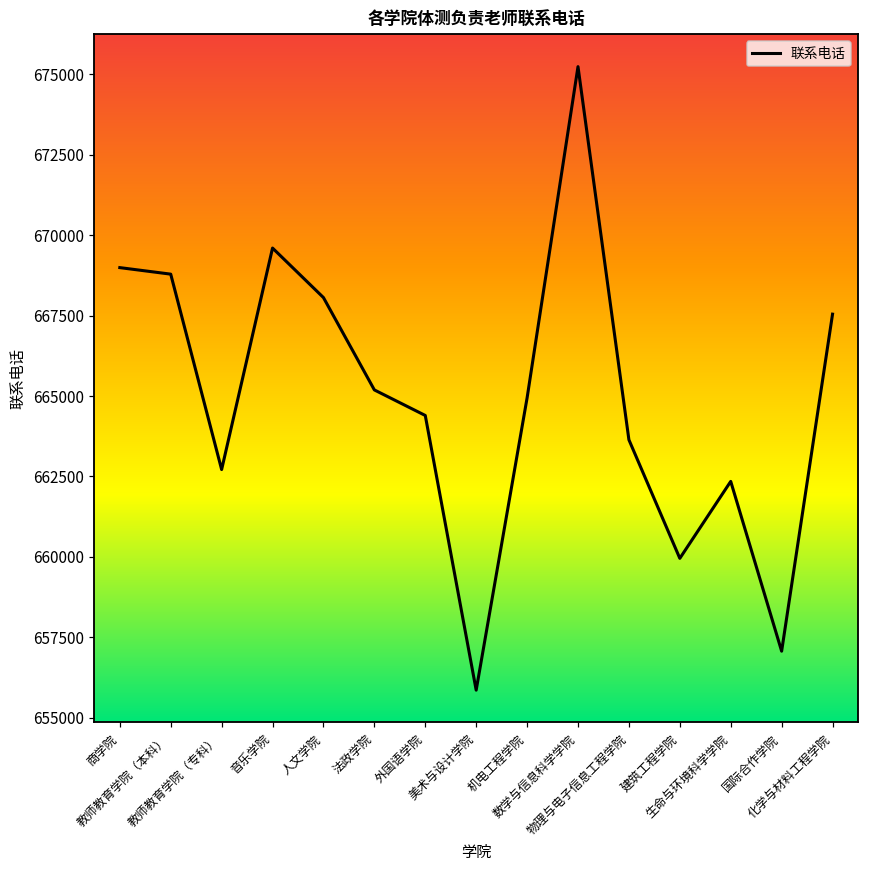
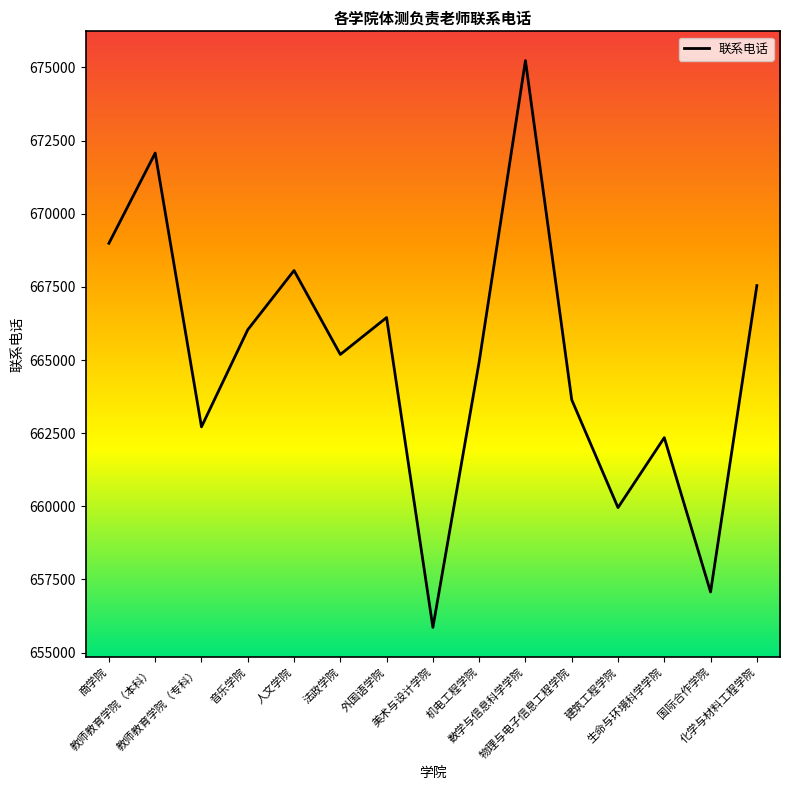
教师教育学院（本科）: 668800 -> 672100
音乐学院: 669600 -> 666000
外国语学院: 664400 -> 666500
